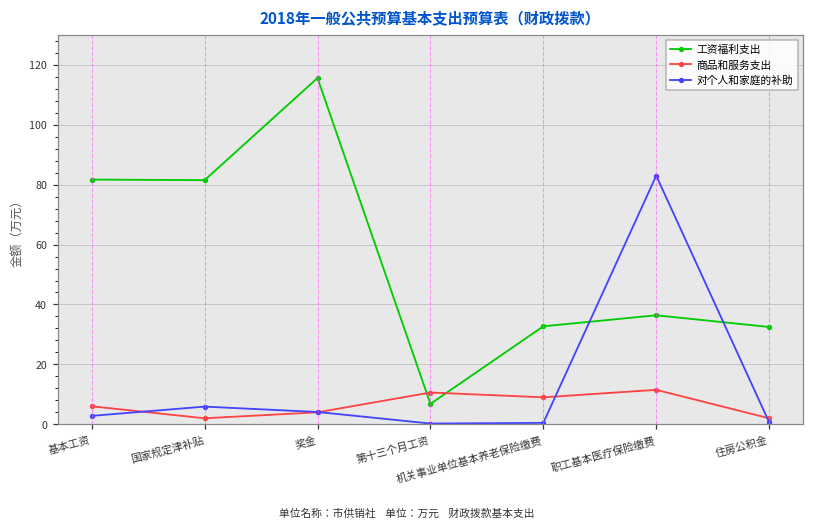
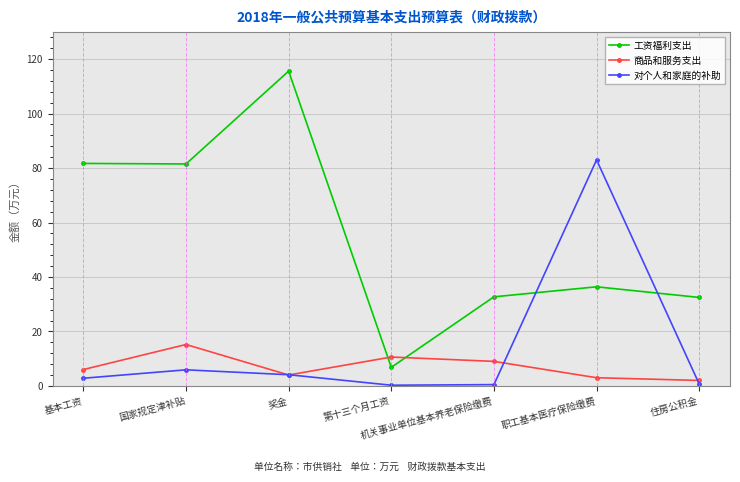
商品和服务支出, 国家规定津补贴: 2 -> 15
商品和服务支出, 职工基本医疗保险缴费: 12 -> 3
